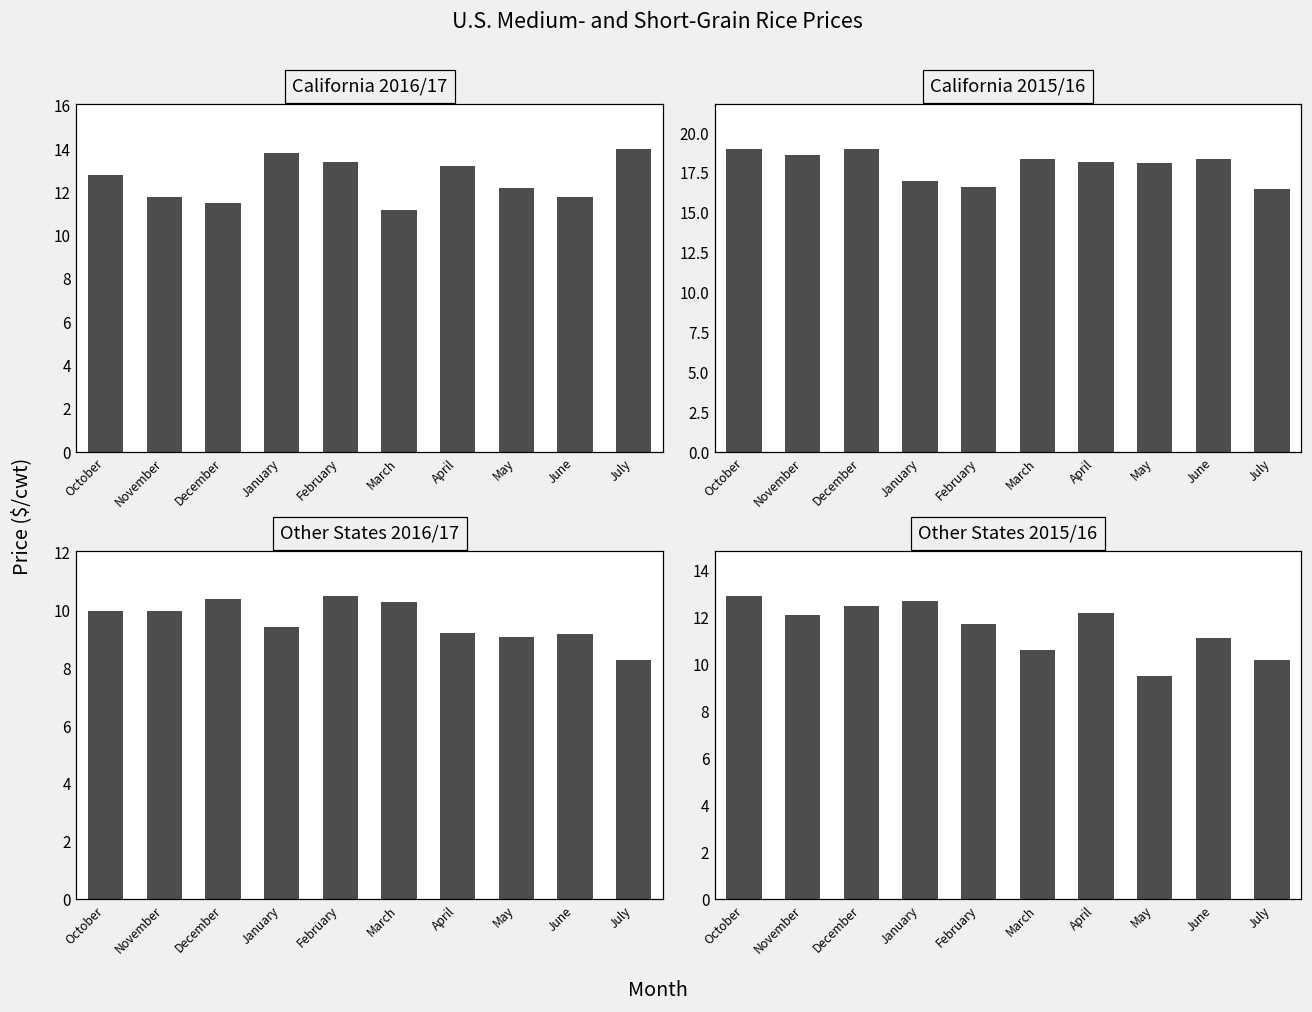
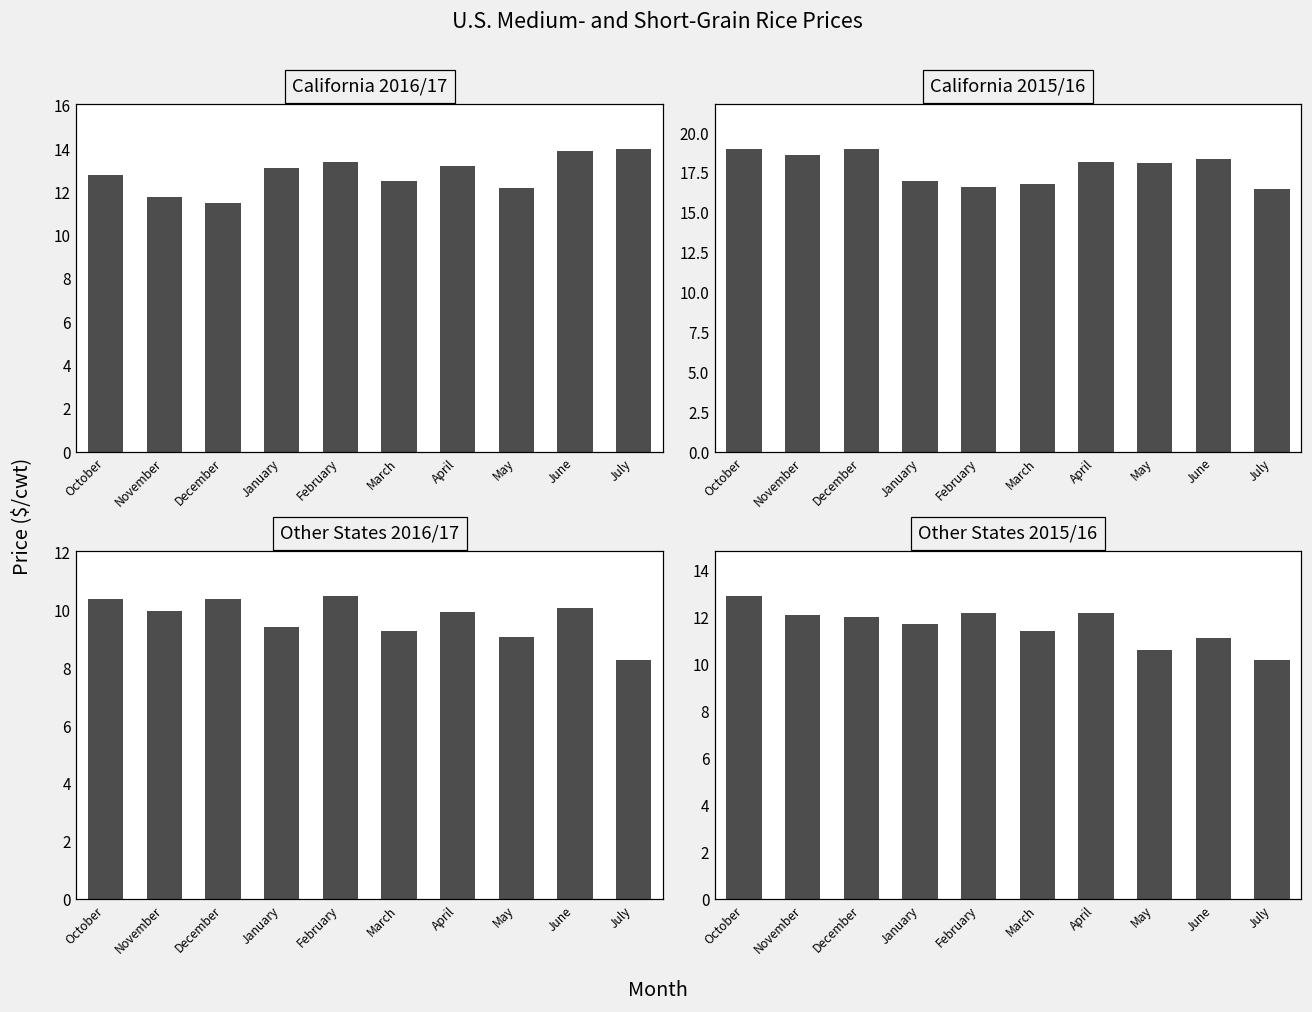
California 2016/17, January: 13.8 -> 13.1
California 2016/17, March: 11.2 -> 12.5
California 2016/17, June: 11.8 -> 13.9
California 2015/16, March: 18.4 -> 16.8
Other States 2016/17, October: 10.0 -> 10.4
Other States 2016/17, March: 10.3 -> 9.3
Other States 2016/17, April: 9.2 -> 10.0
Other States 2016/17, June: 9.2 -> 10.1
Other States 2015/16, December: 12.5 -> 12.0
Other States 2015/16, January: 12.7 -> 11.7
Other States 2015/16, February: 11.7 -> 12.2
Other States 2015/16, March: 10.6 -> 11.4
Other States 2015/16, May: 9.5 -> 10.6
